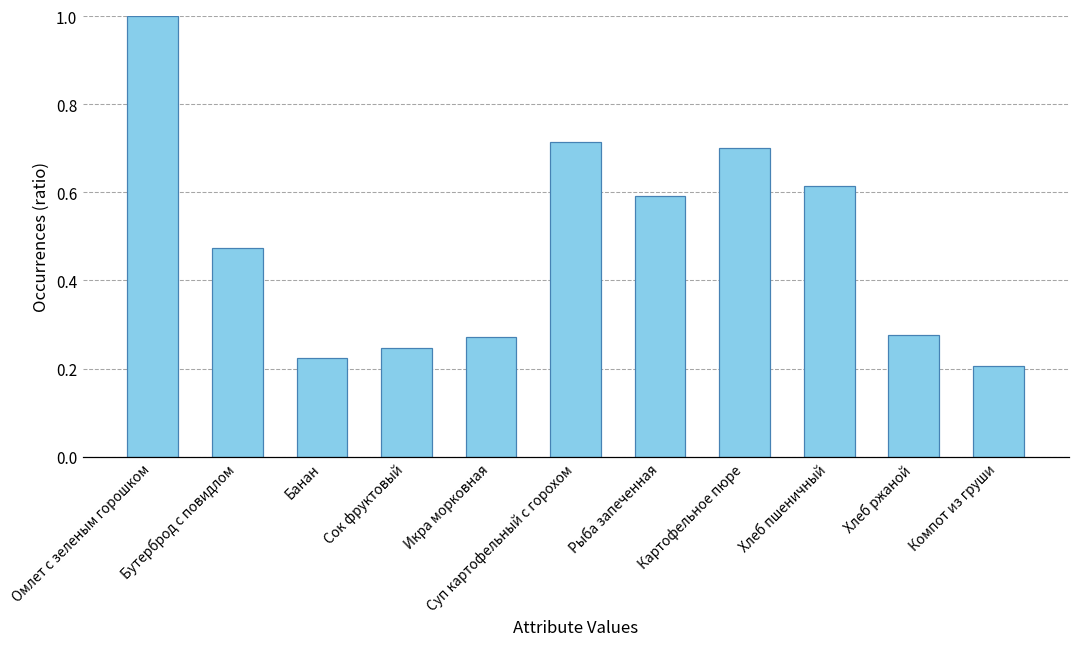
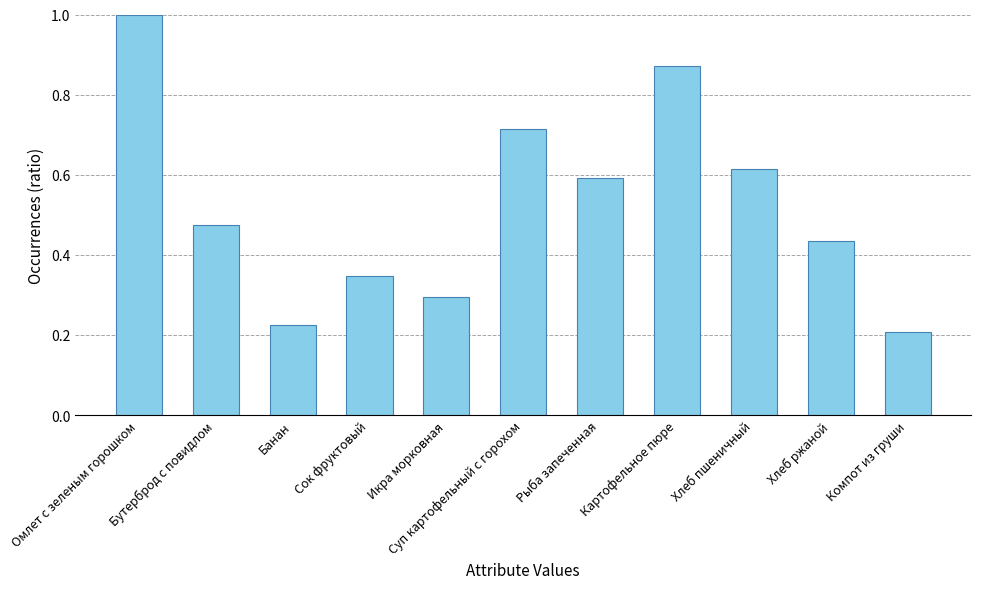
Сок фруктовый: 0.25 -> 0.35
Икра морковная: 0.27 -> 0.29
Картофельное пюре: 0.70 -> 0.87
Хлеб ржаной: 0.28 -> 0.43
